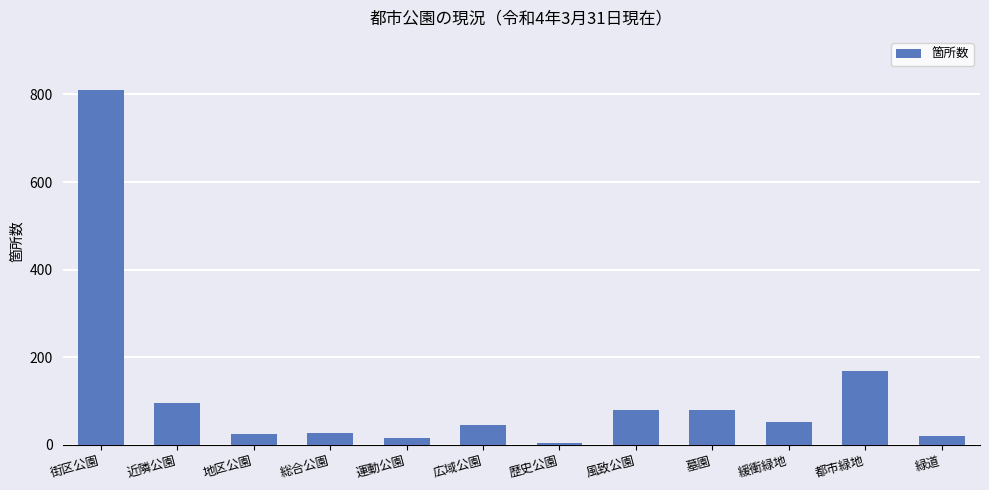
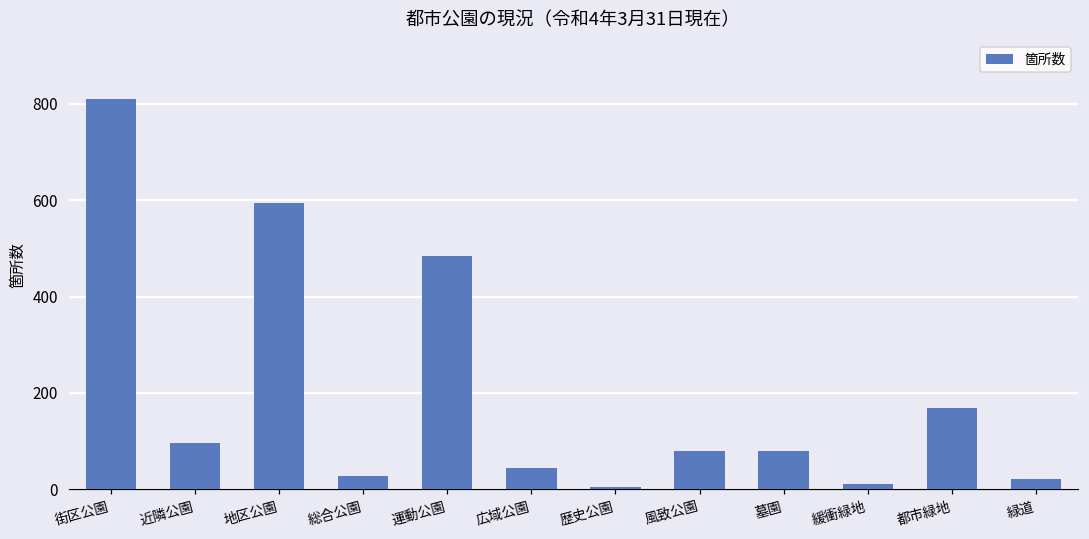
地区公園: 30 -> 590
運動公園: 20 -> 480
緩衝緑地: 50 -> 10
